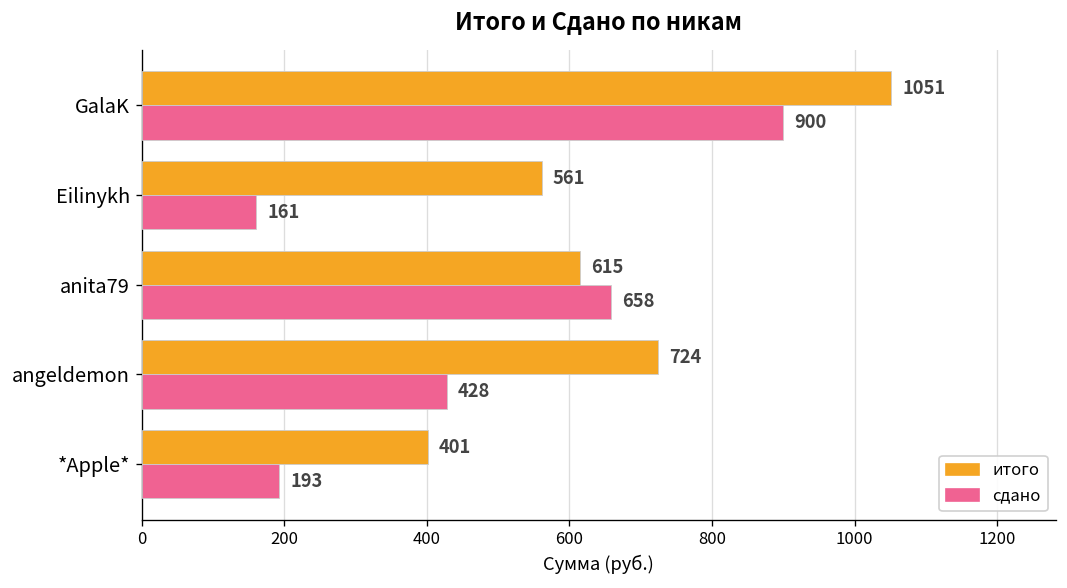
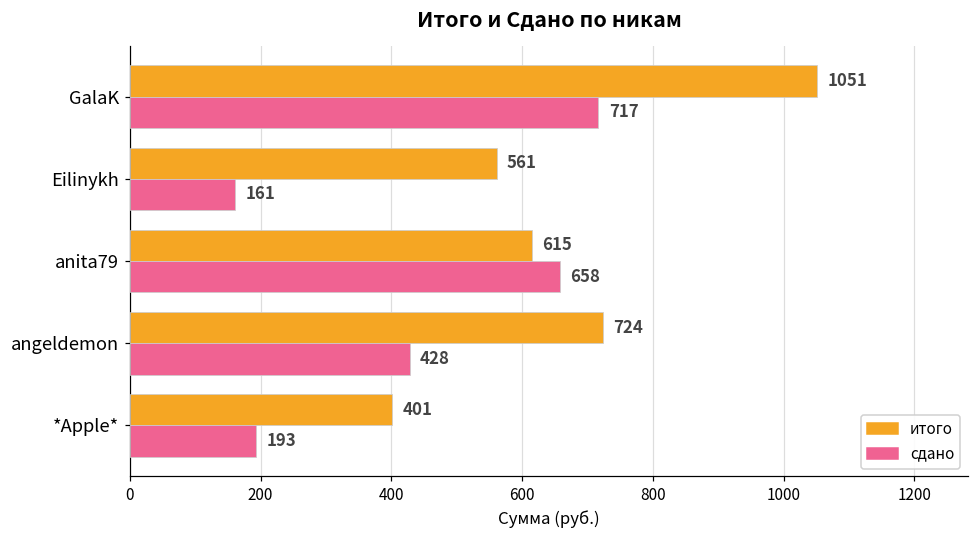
сдано, GalaK: 900 -> 717
